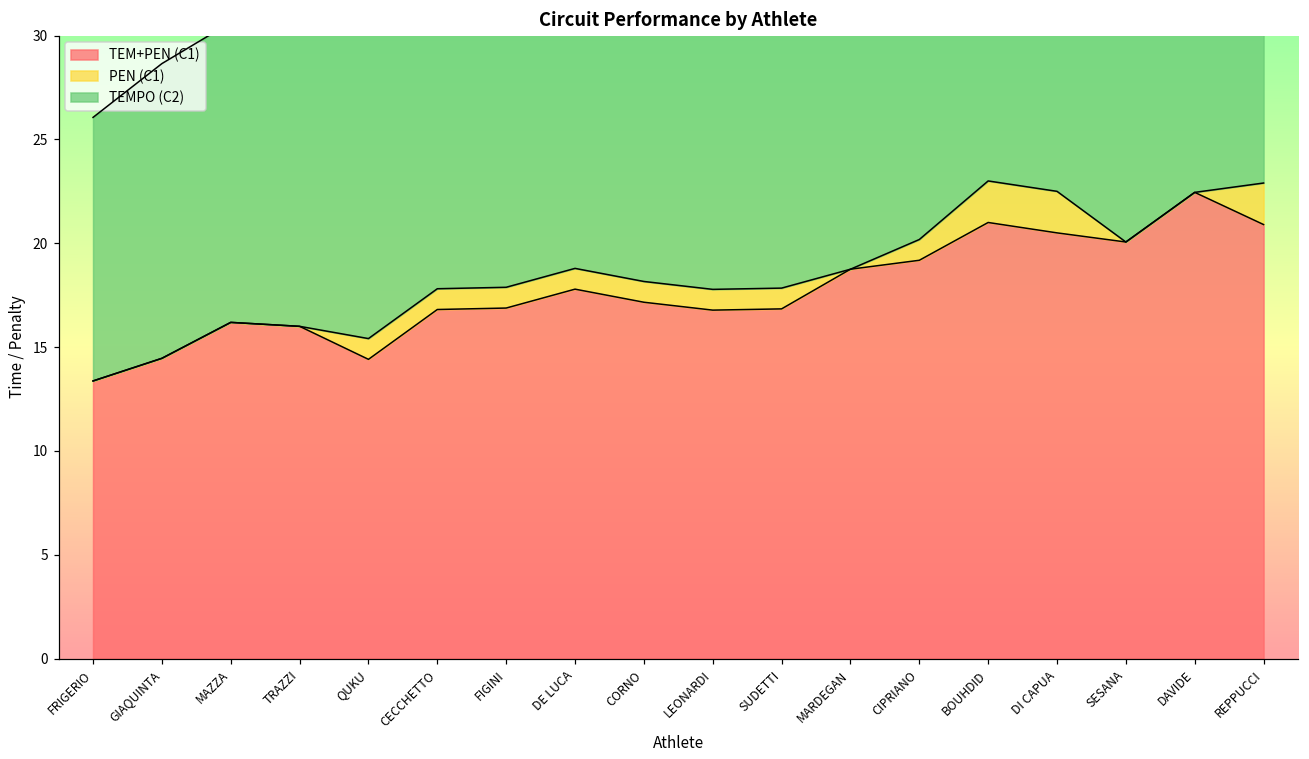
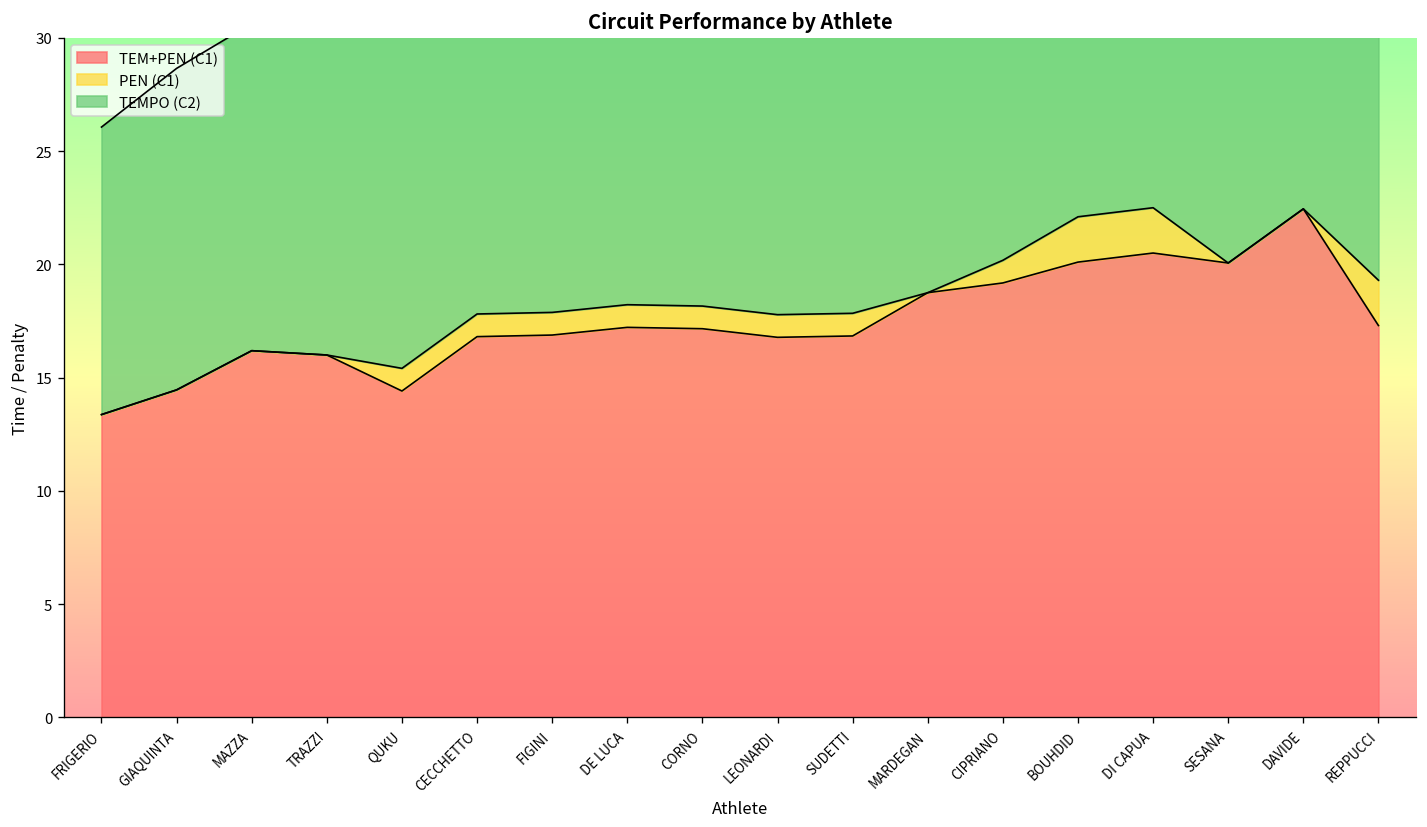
TEM+PEN (C1), DE LUCA: 17.8 -> 17.2
TEM+PEN (C1), BOUHDID: 21.0 -> 20.1
TEM+PEN (C1), REPPUCCI: 20.9 -> 17.3
